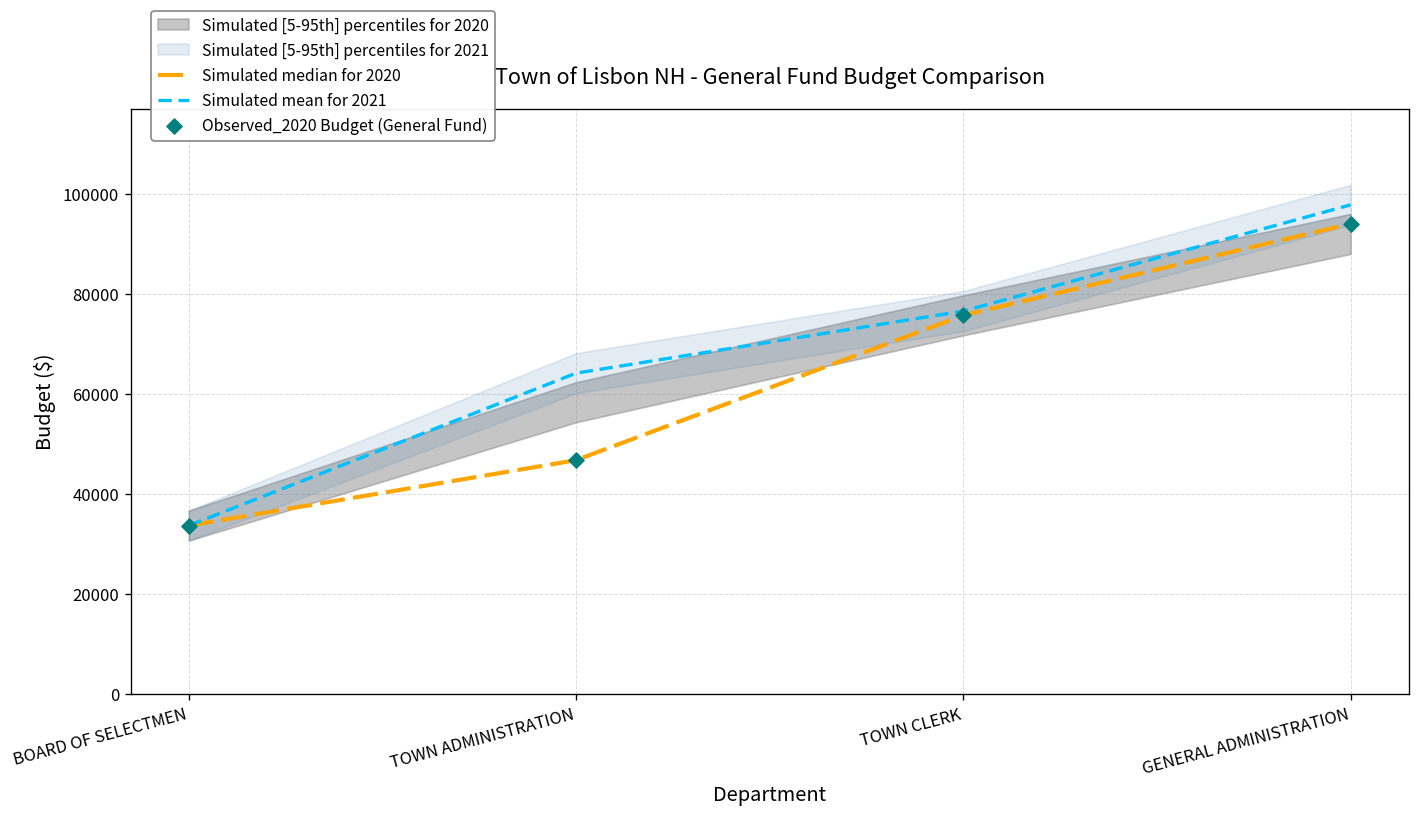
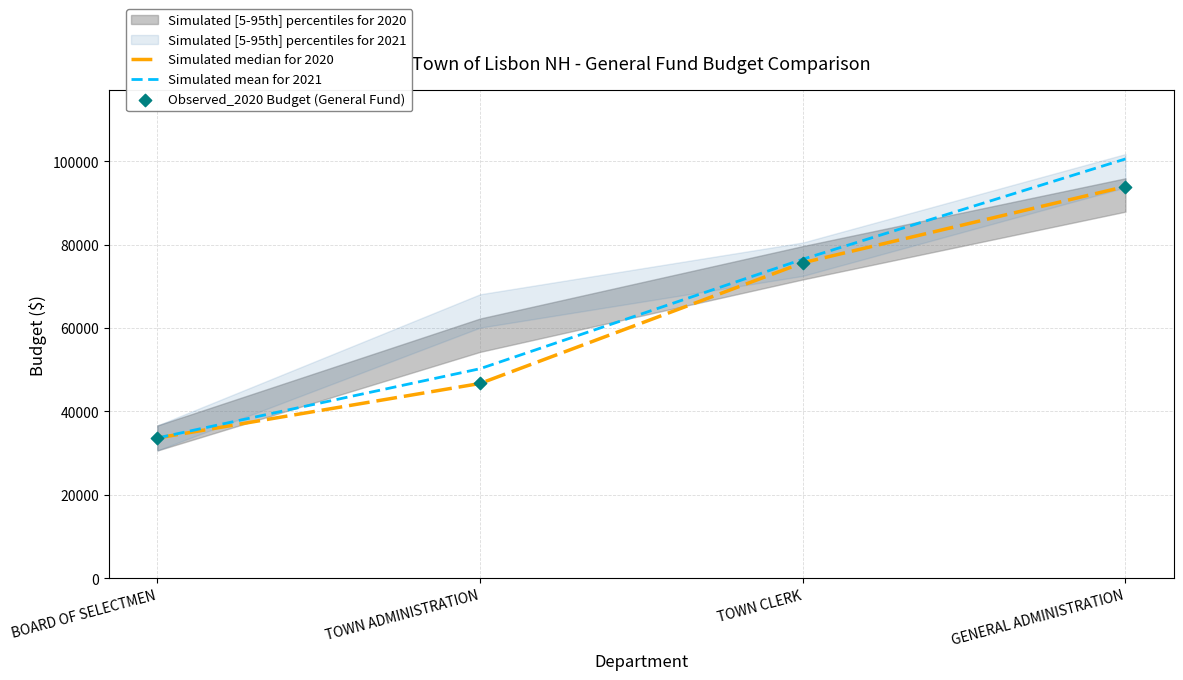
Simulated mean for 2021, TOWN ADMINISTRATION: 64000 -> 50000
Simulated mean for 2021, GENERAL ADMINISTRATION: 98000 -> 101000
